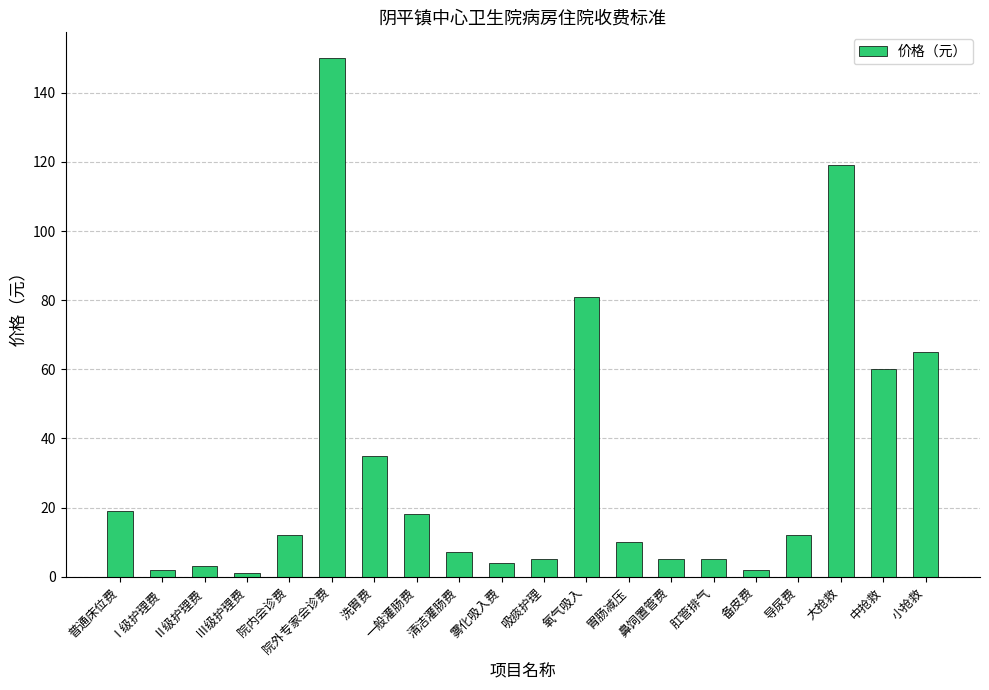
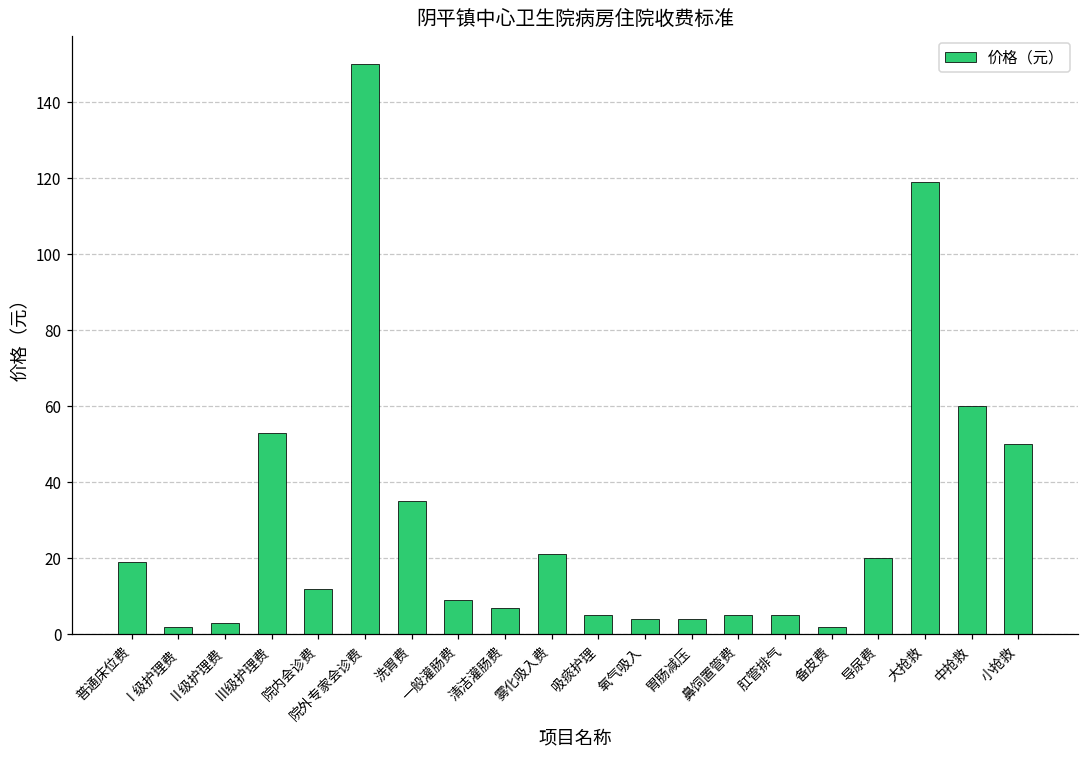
Ⅲ级护理费: 1 -> 53
一般灌肠费: 18 -> 9
雾化吸入费: 4 -> 21
氧气吸入: 81 -> 4
胃肠减压: 10 -> 4
导尿费: 12 -> 20
小抢救: 65 -> 50
